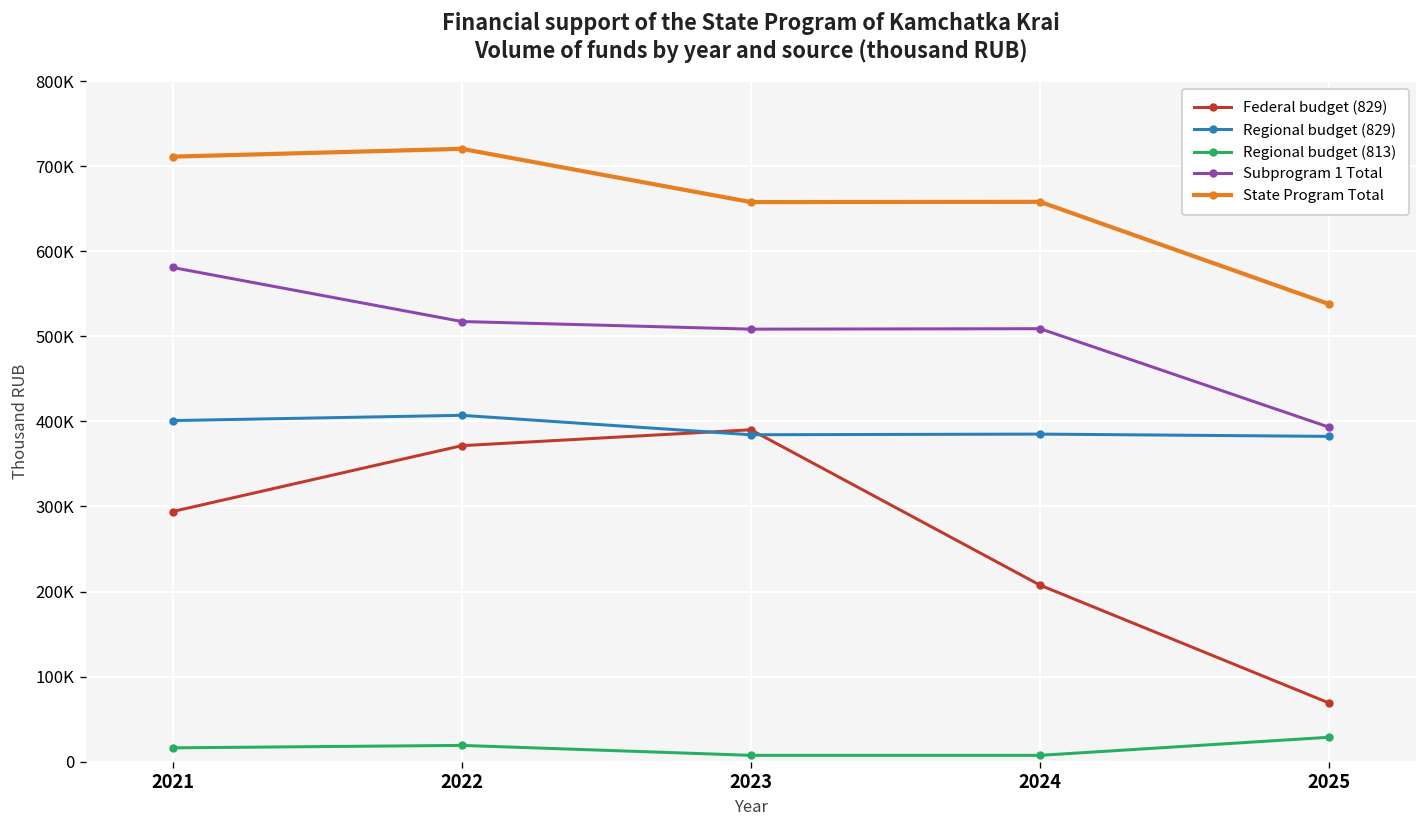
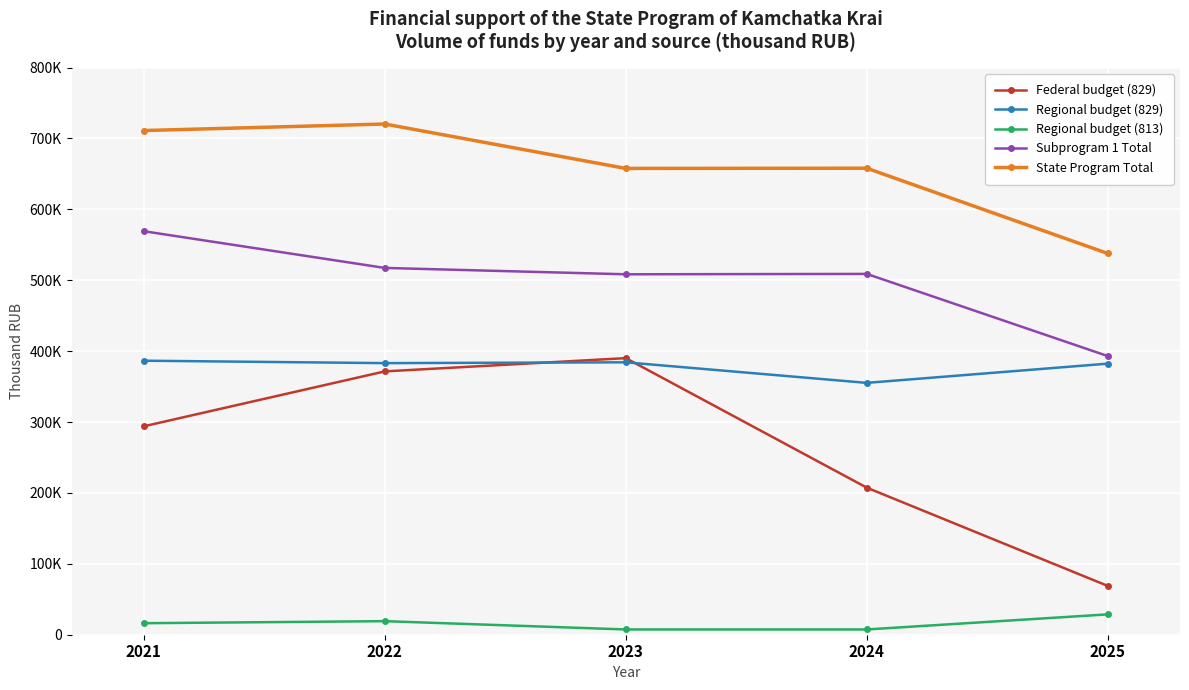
Regional budget (829), 2021: 400000 -> 390000
Subprogram 1 Total, 2021: 580000 -> 570000
Regional budget (829), 2022: 410000 -> 380000
Regional budget (829), 2024: 390000 -> 360000
